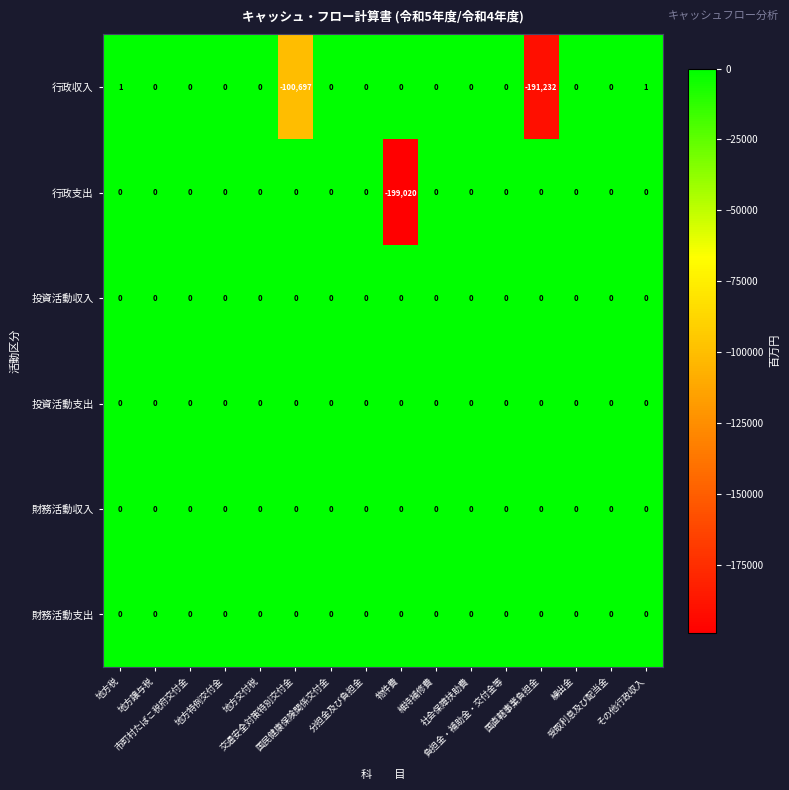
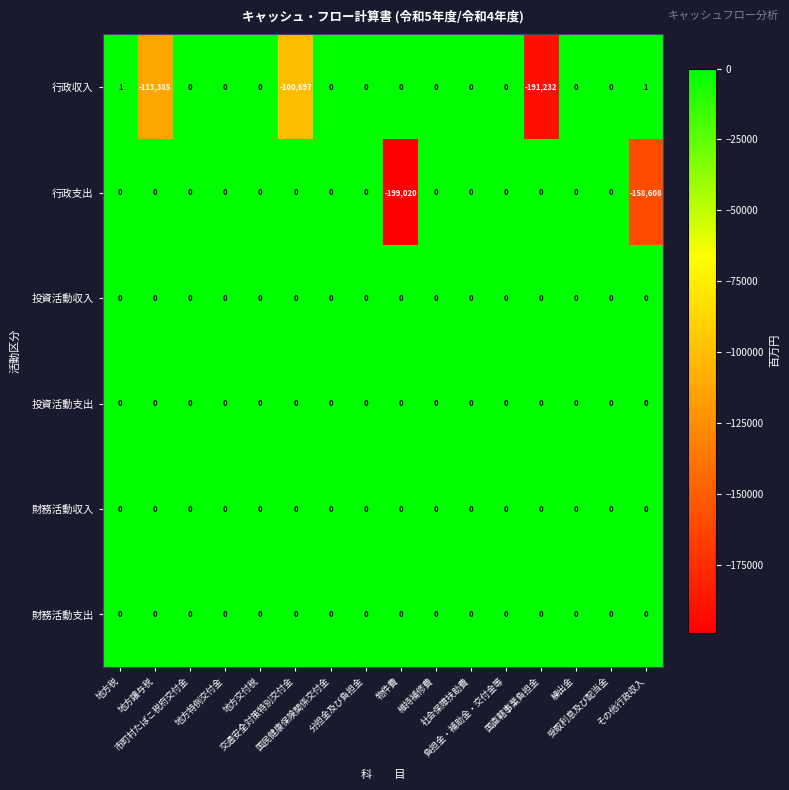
行政収入, 地方譲与税: 0 -> -113,385
行政支出, その他行政収入: 0 -> -158,608
